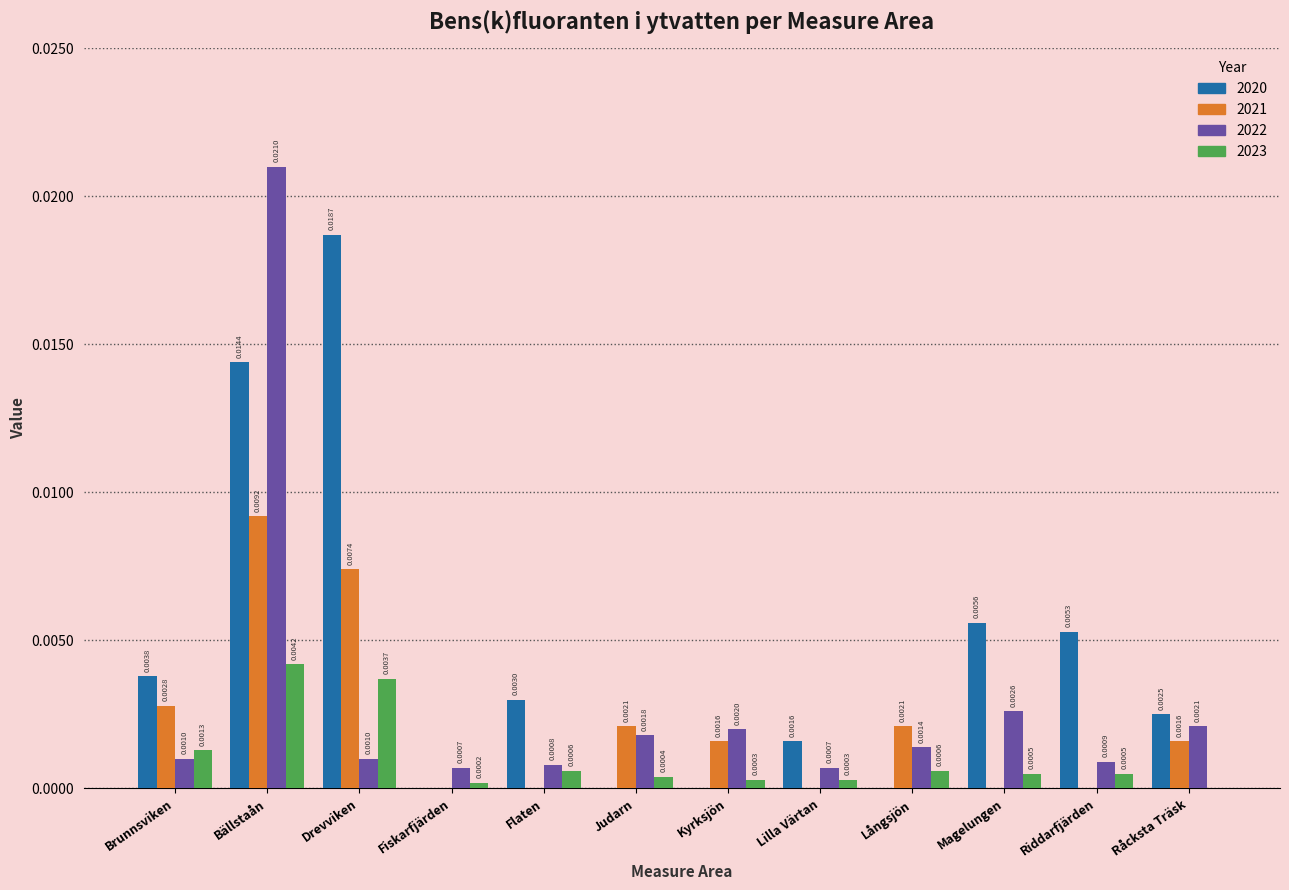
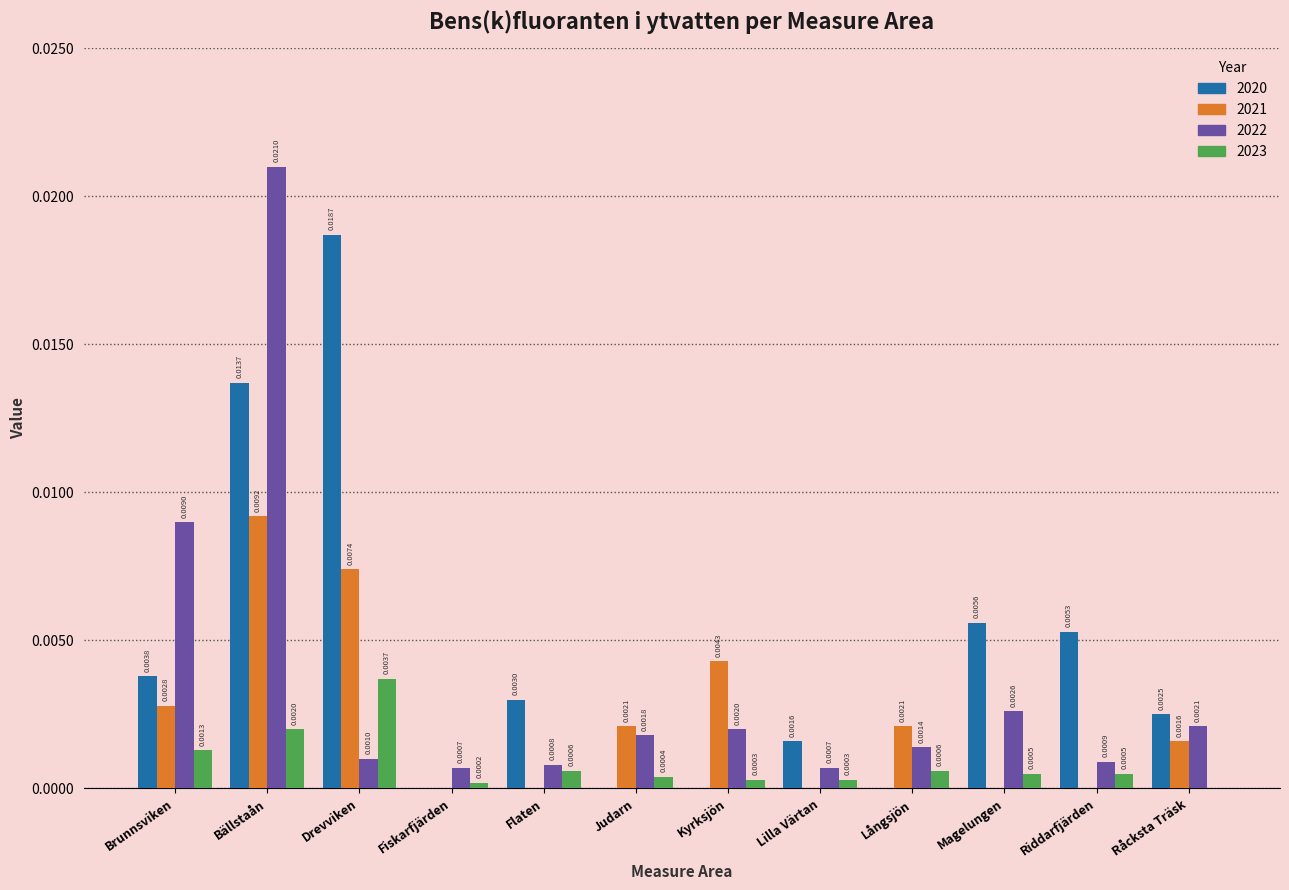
2022, Brunnsviken: 0.0010 -> 0.0090
2020, Bällstaån: 0.0144 -> 0.0137
2023, Bällstaån: 0.0042 -> 0.0020
2021, Kyrksjön: 0.0016 -> 0.0043
